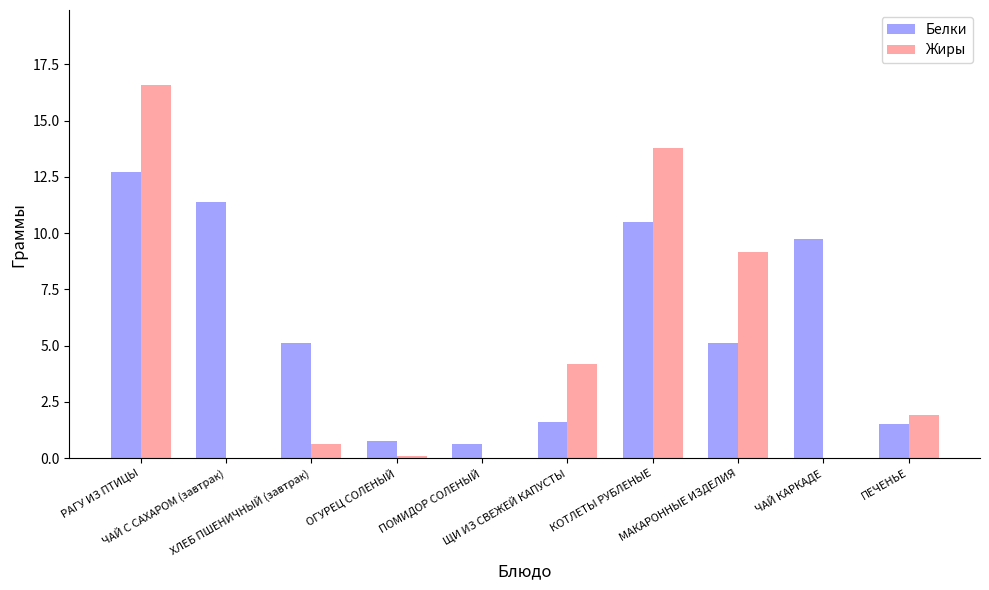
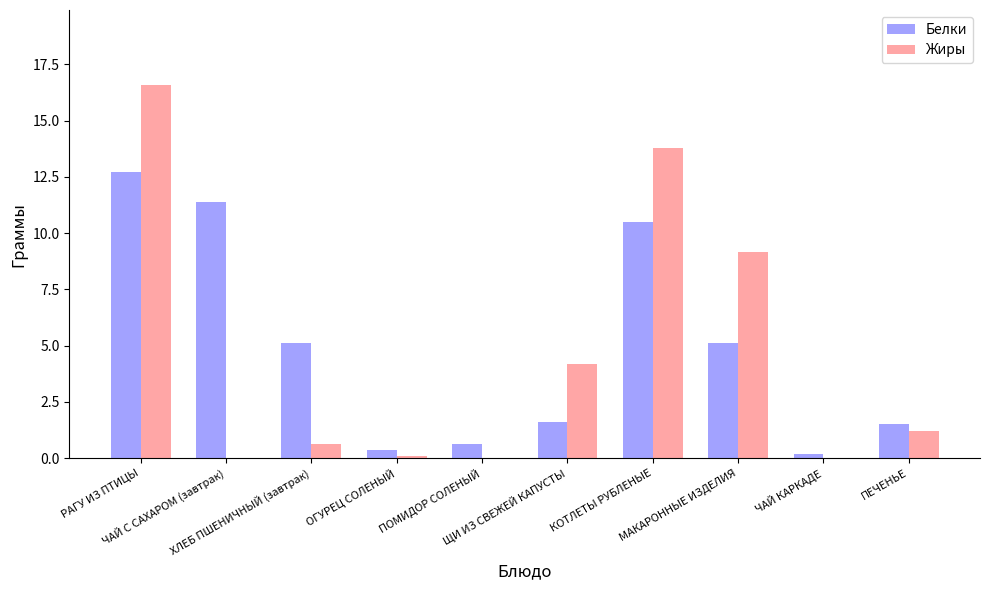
Белки, ОГУРЕЦ СОЛЕНЫЙ: 0.8 -> 0.4
Белки, ЧАЙ КАРКАДЕ: 9.7 -> 0.2
Жиры, ПЕЧЕНЬЕ: 1.9 -> 1.2
